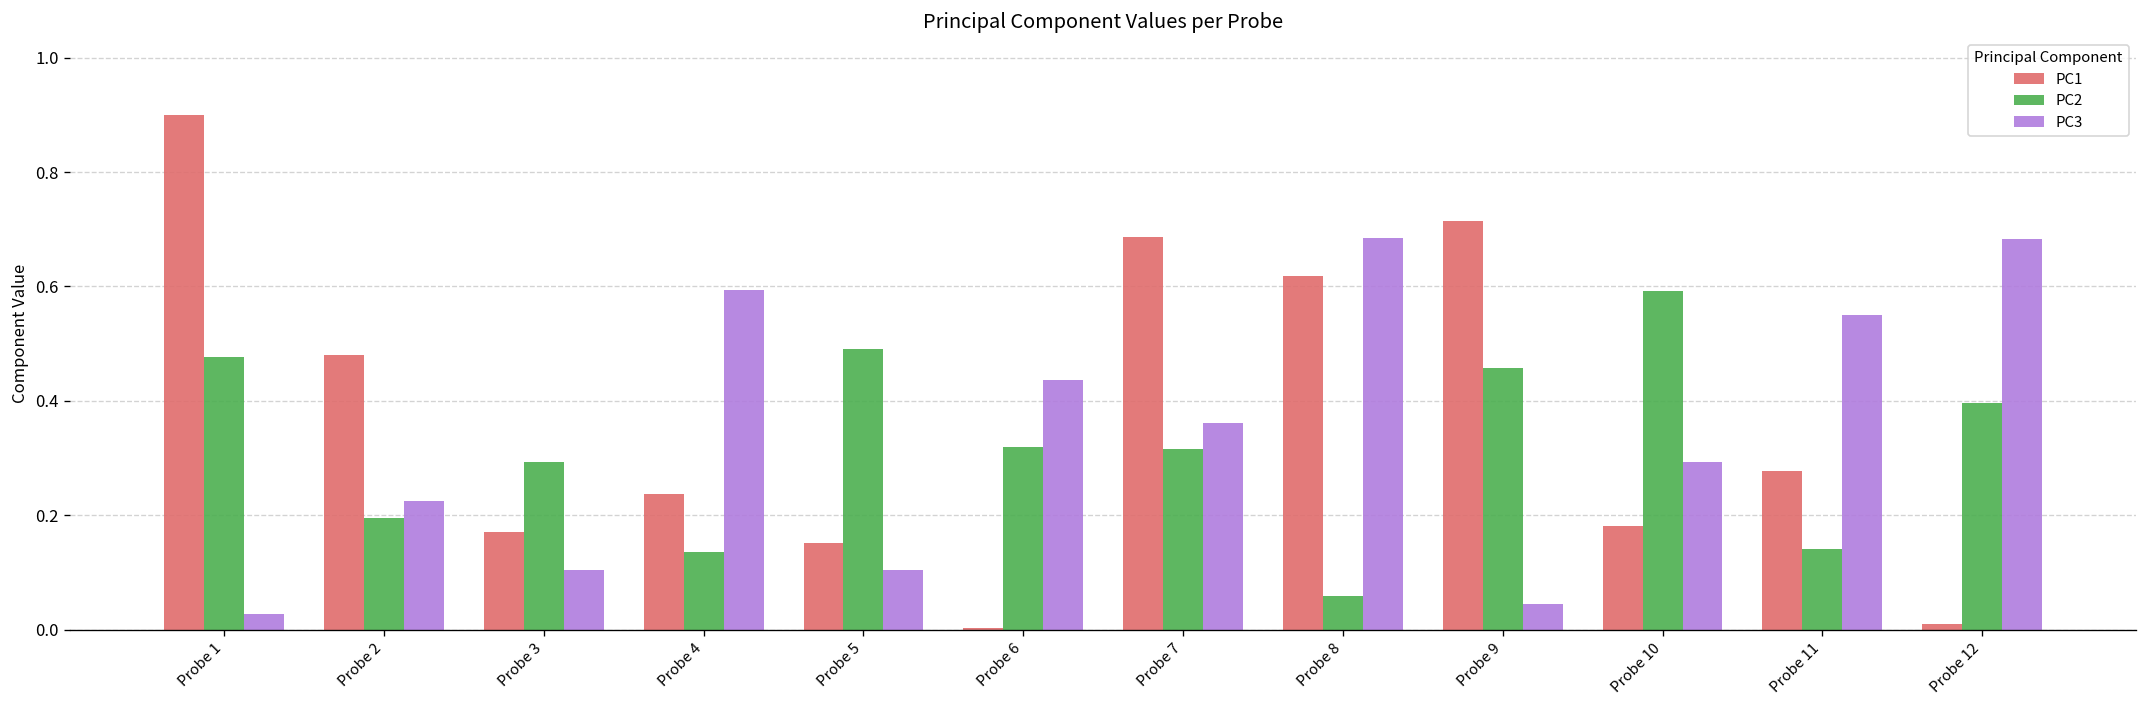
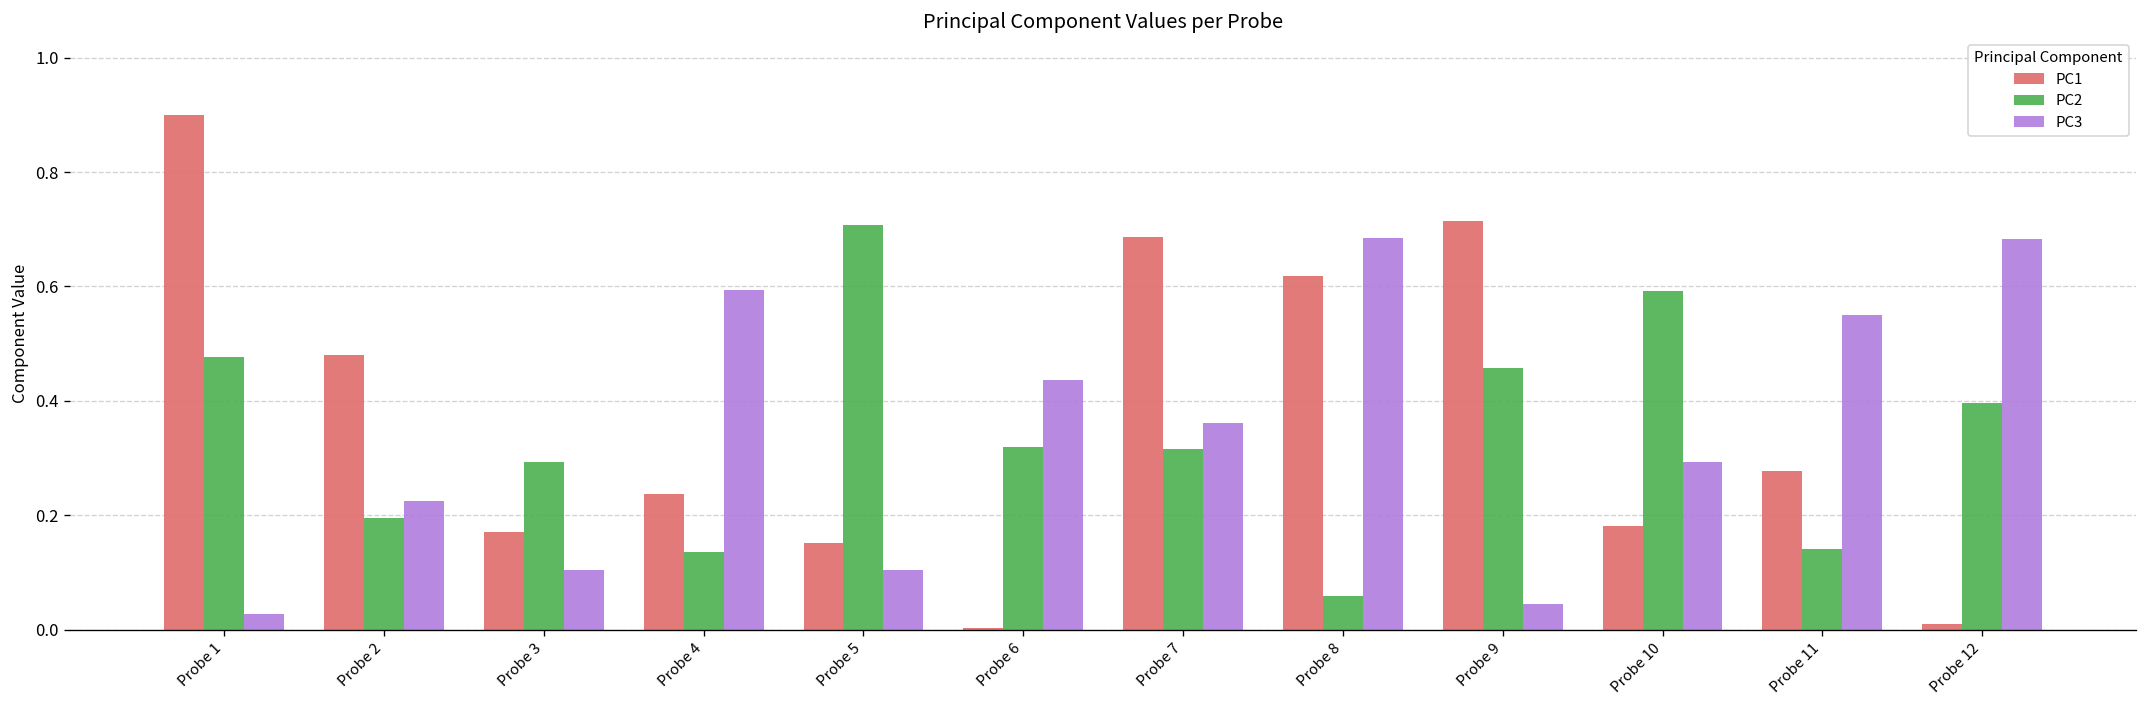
PC2, Probe 5: 0.49 -> 0.71
